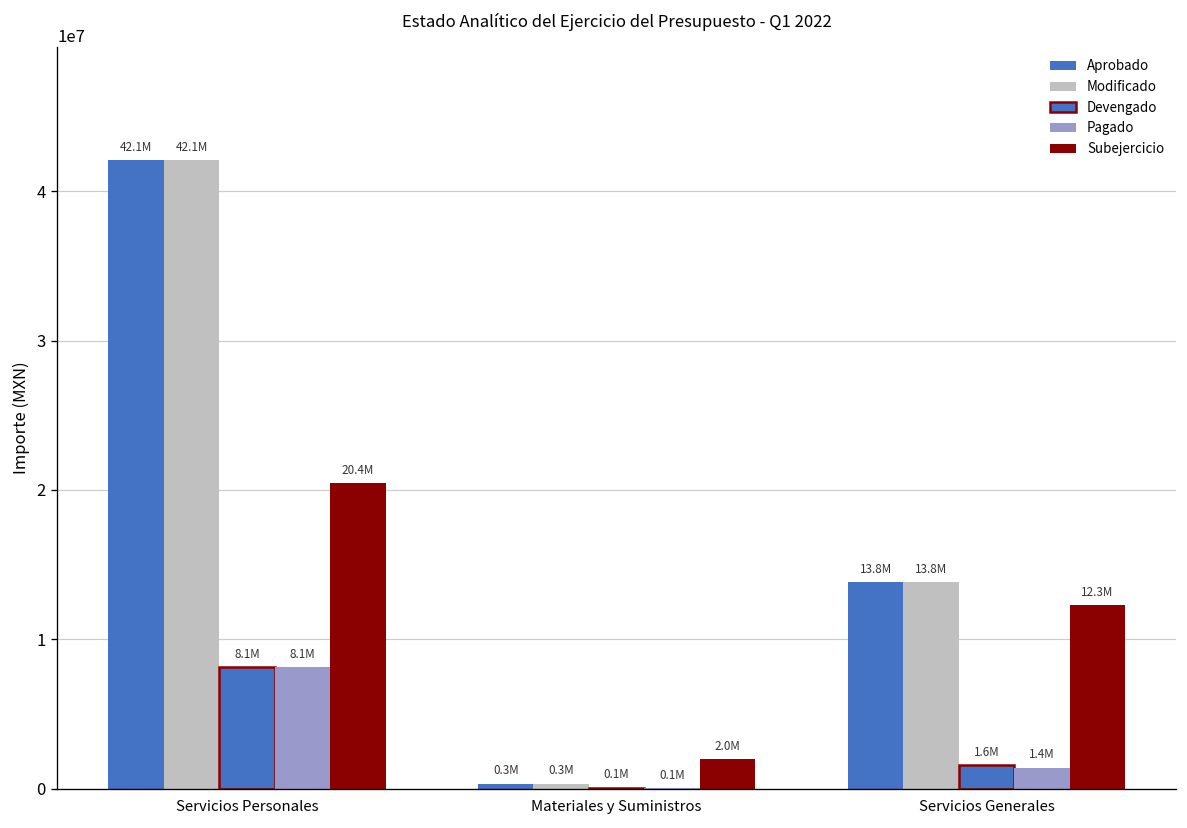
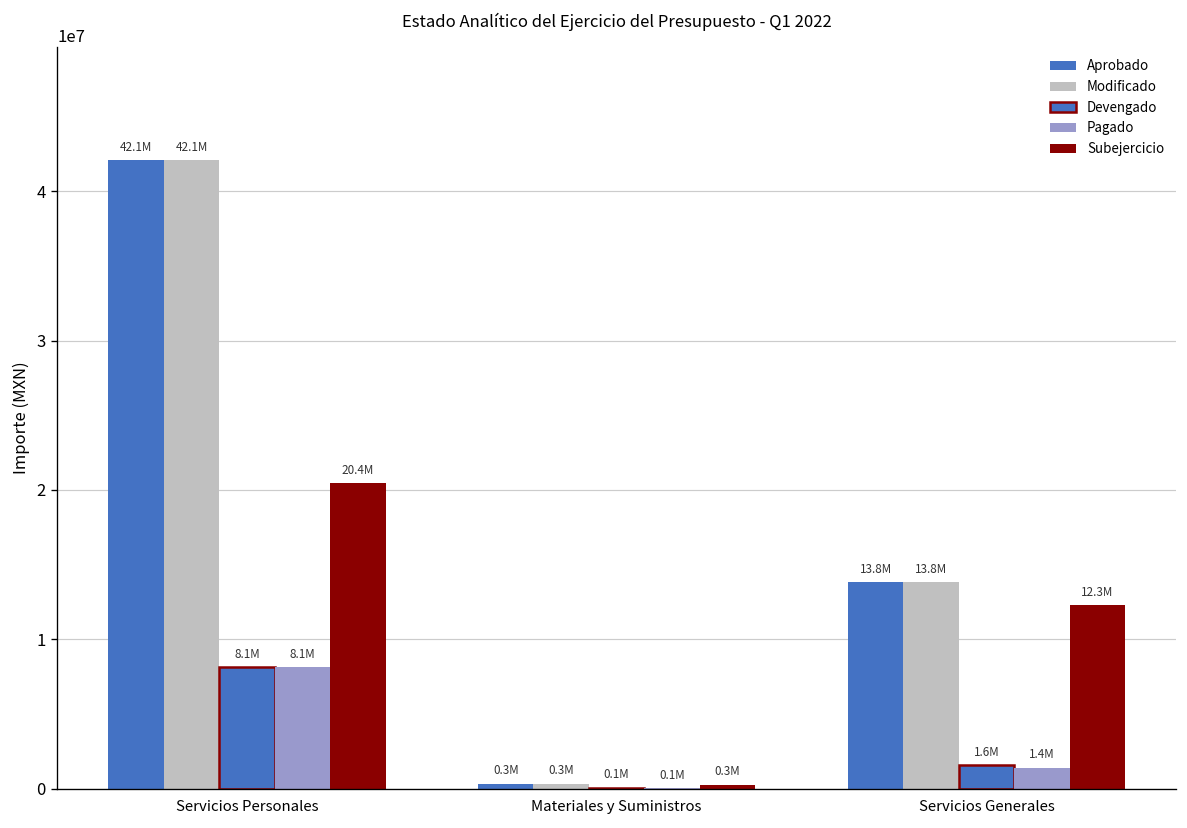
Subejercicio, Materiales y Suministros: 2.0M -> 0.3M
